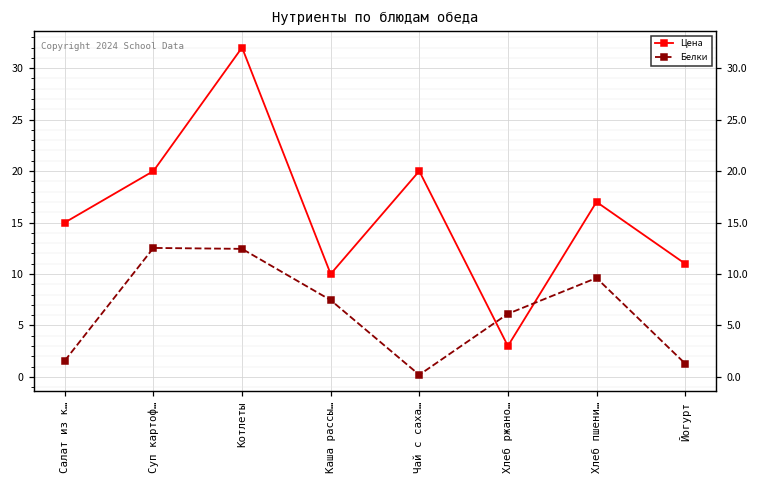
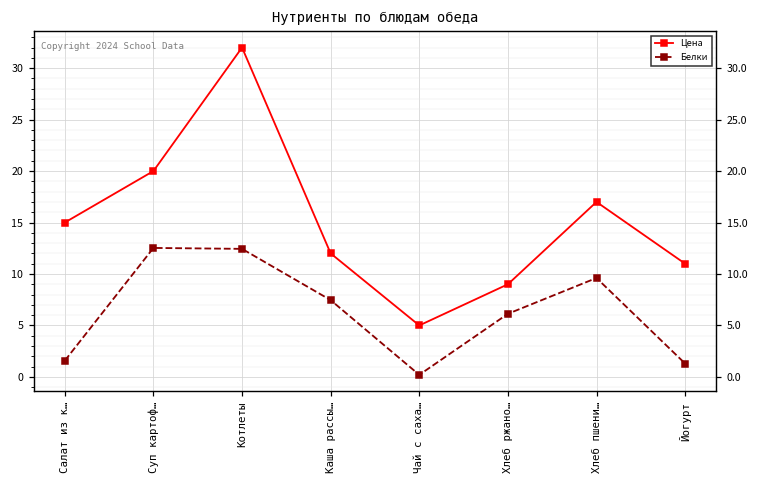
Цена, Каша рассы…: 10 -> 12
Цена, Чай с саха…: 20 -> 5
Цена, Хлеб ржано…: 3 -> 9
